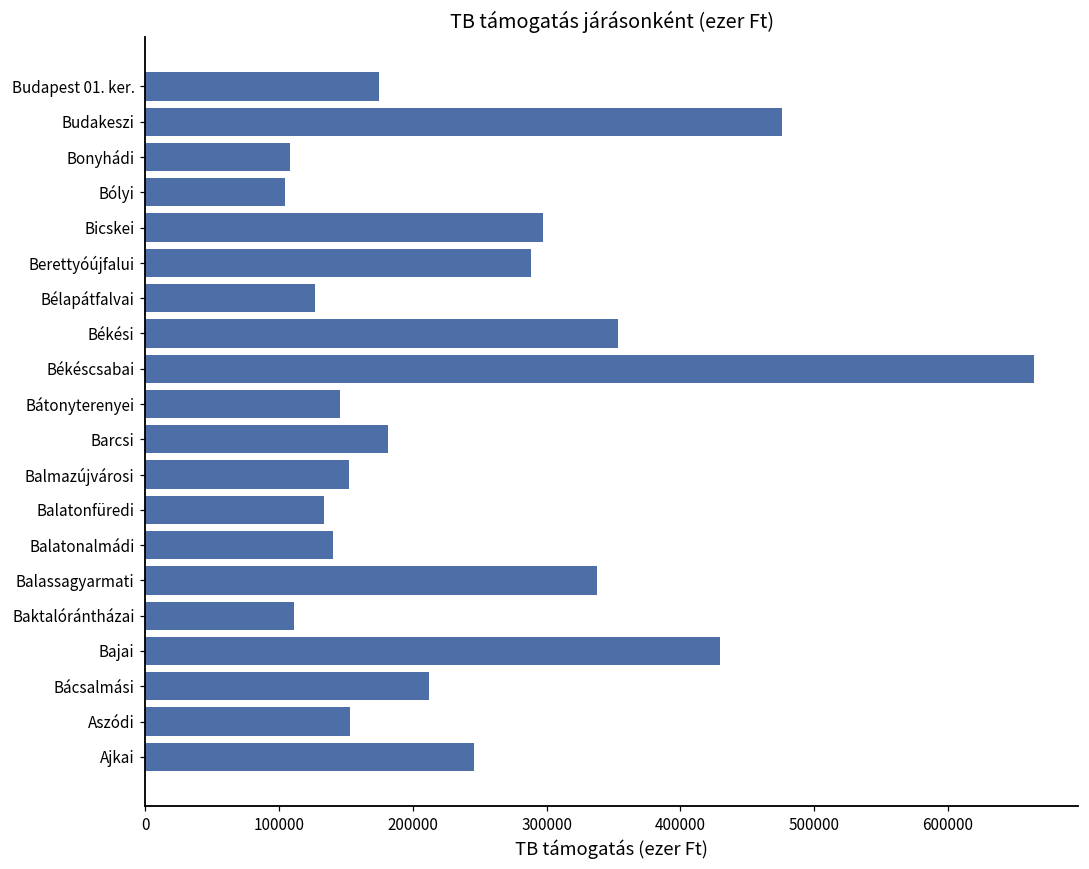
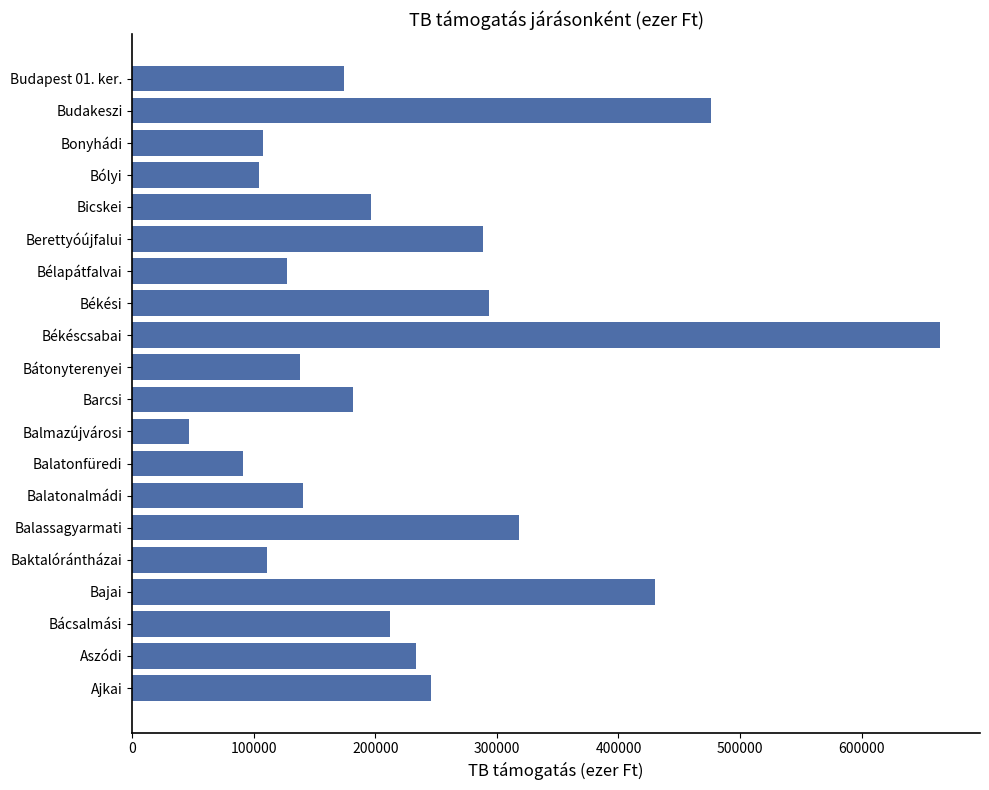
Bicskei: 297000 -> 196000
Békési: 353000 -> 294000
Bátonyterenyei: 146000 -> 138000
Balmazújvárosi: 153000 -> 46000
Balatonfüredi: 133000 -> 91000
Balassagyarmati: 338000 -> 318000
Aszódi: 153000 -> 233000
